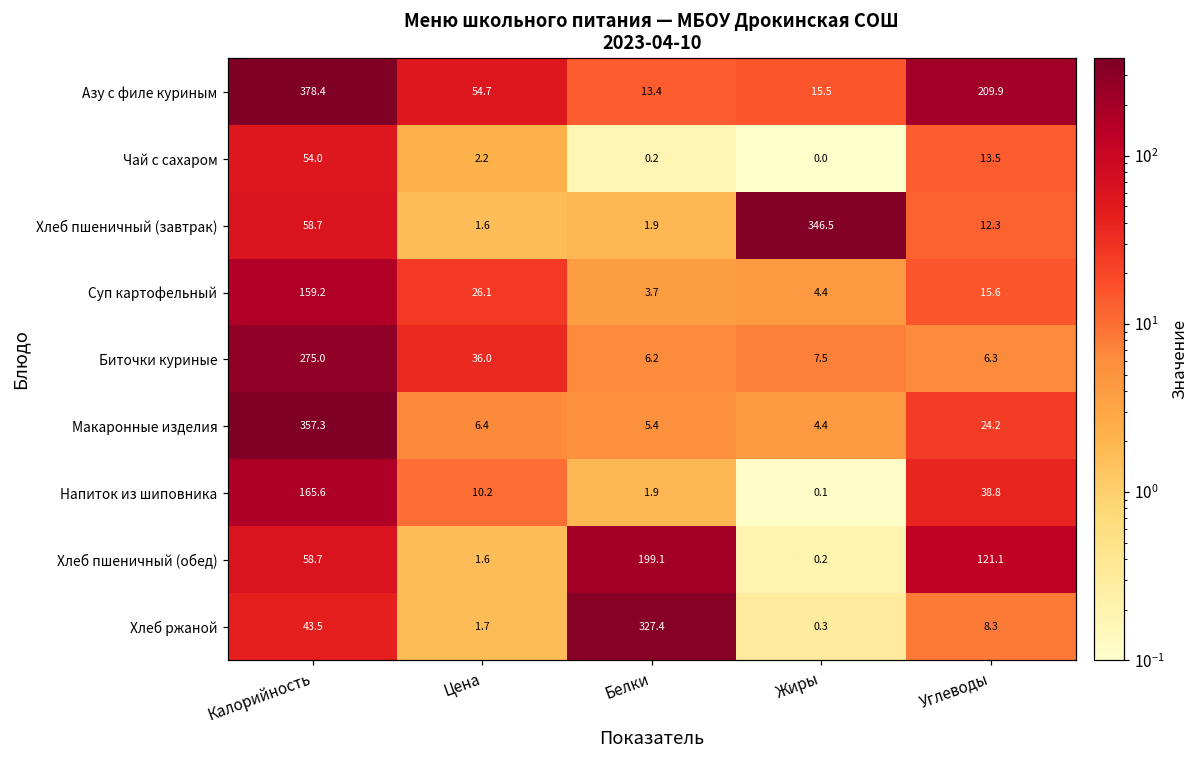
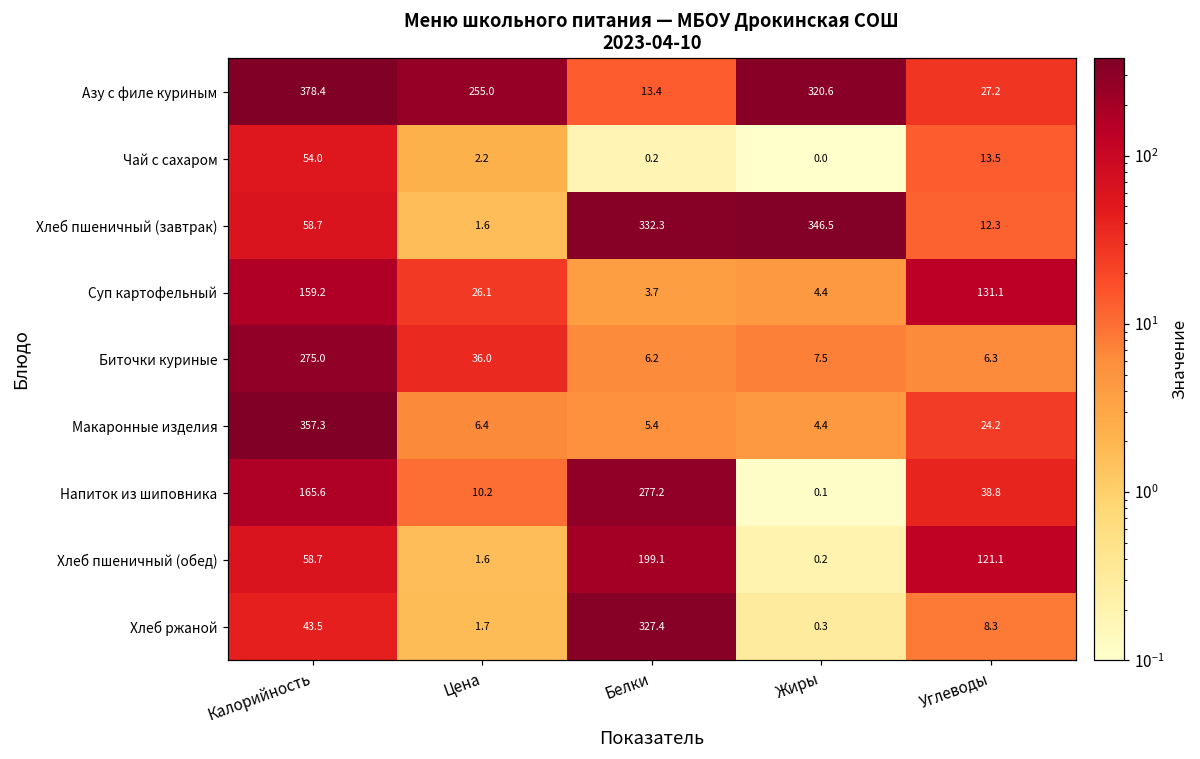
Азу с филе куриным, Цена: 54.7 -> 255.0
Азу с филе куриным, Жиры: 15.5 -> 320.6
Азу с филе куриным, Углеводы: 209.9 -> 27.2
Хлеб пшеничный (завтрак), Белки: 1.9 -> 332.3
Суп картофельный, Углеводы: 15.6 -> 131.1
Напиток из шиповника, Белки: 1.9 -> 277.2
